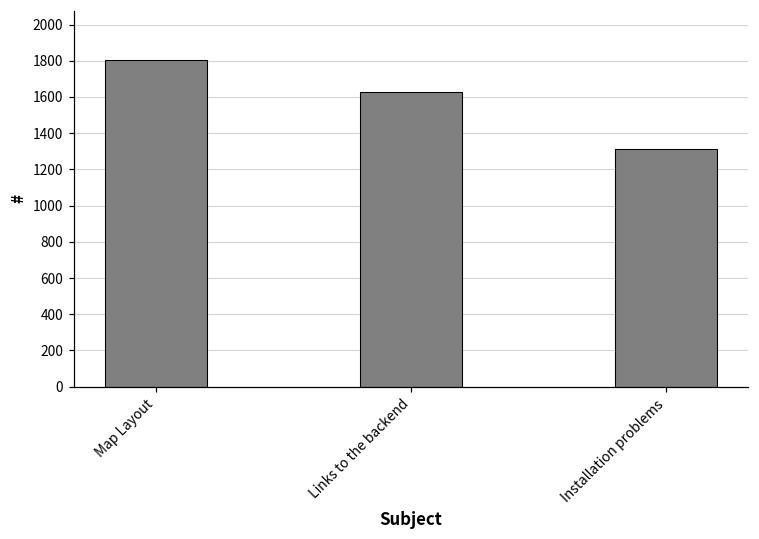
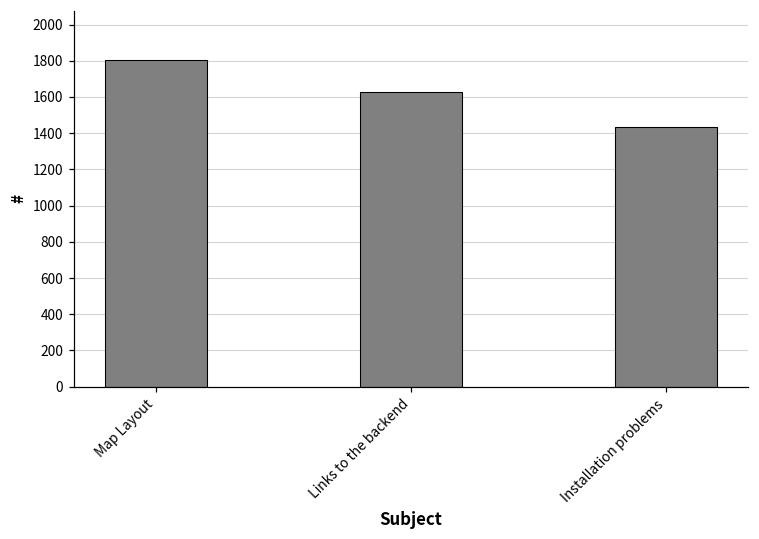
Installation problems: 1310 -> 1440
